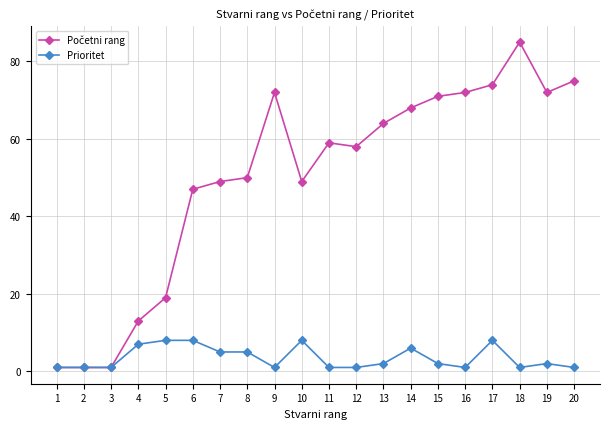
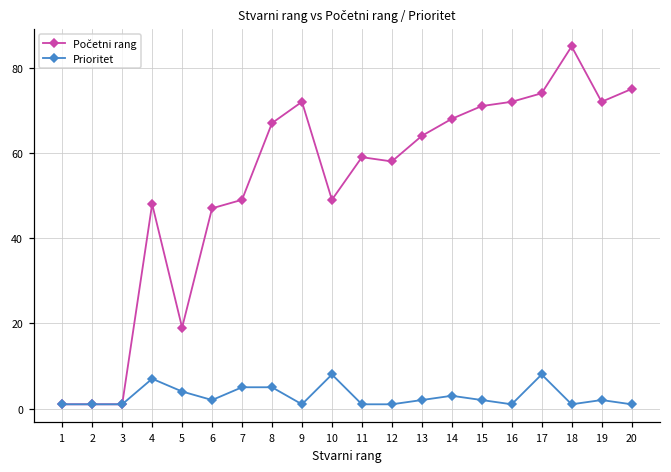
Početni rang, 4: 13 -> 48
Prioritet, 5: 8 -> 4
Prioritet, 6: 8 -> 2
Početni rang, 8: 50 -> 67
Prioritet, 14: 6 -> 3
